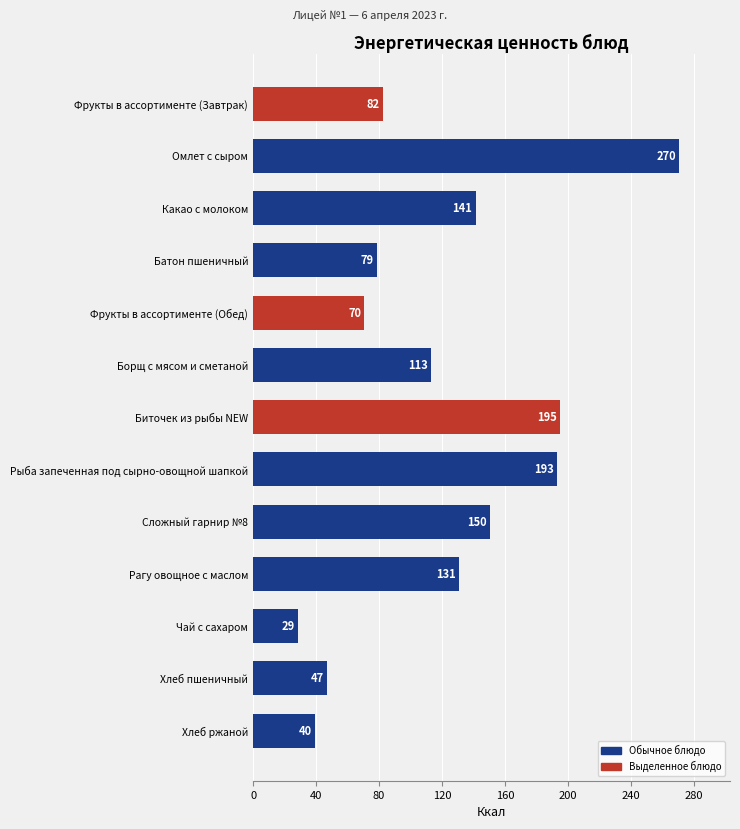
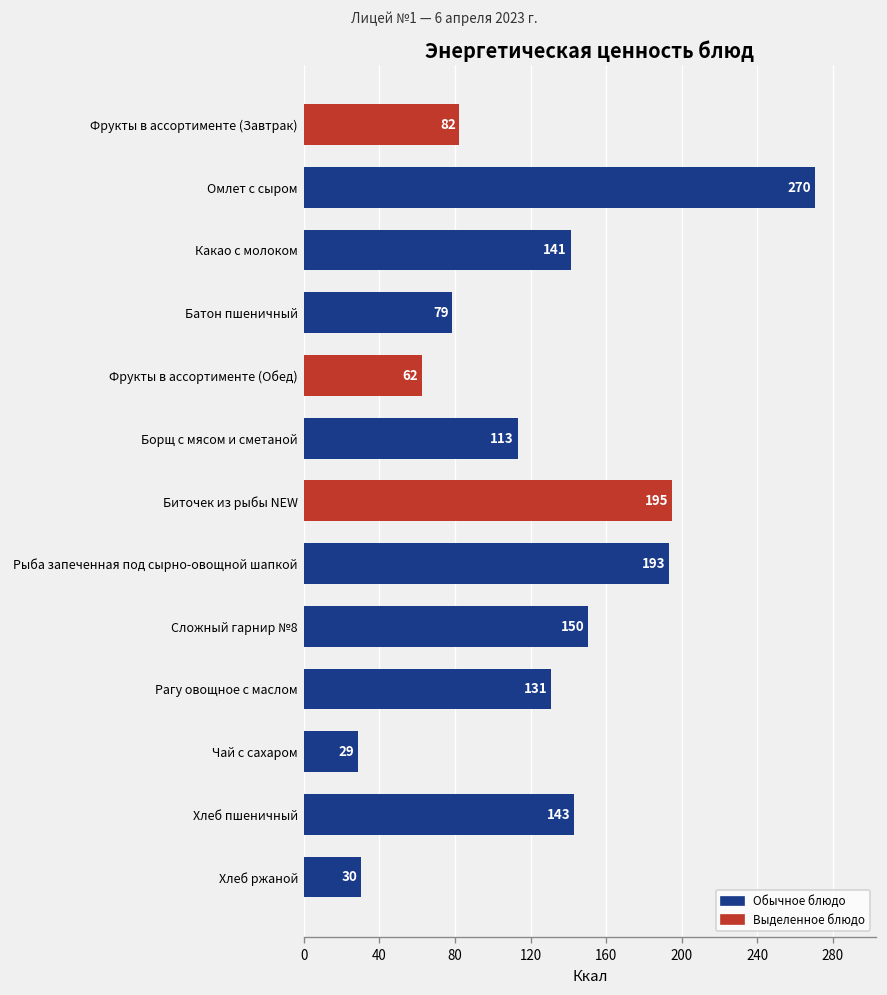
Фрукты в ассортименте (Обед): 70 -> 62
Хлеб пшеничный: 47 -> 143
Хлеб ржаной: 40 -> 30
